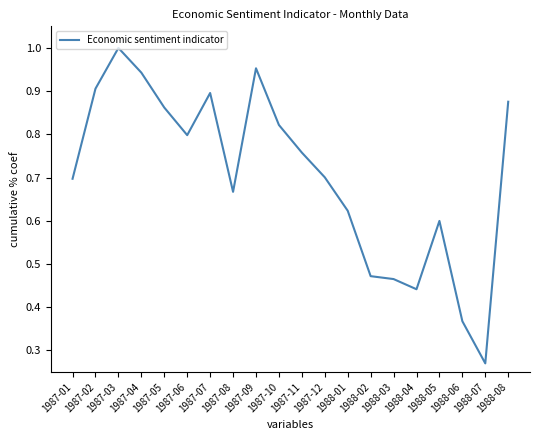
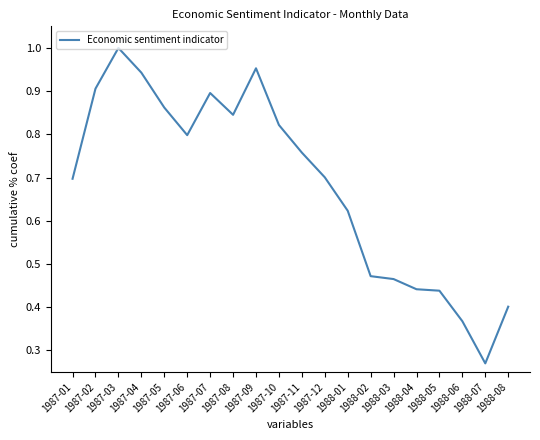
1987-08: 0.67 -> 0.85
1988-05: 0.60 -> 0.44
1988-08: 0.88 -> 0.40
